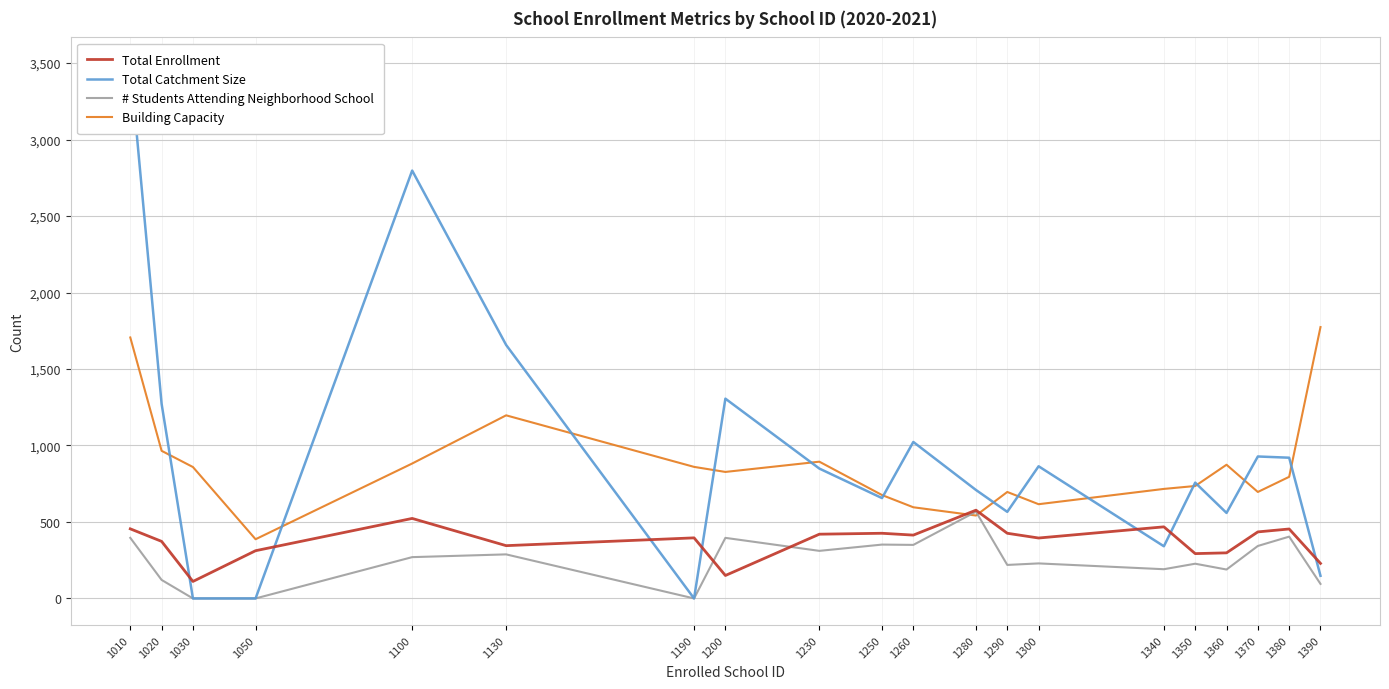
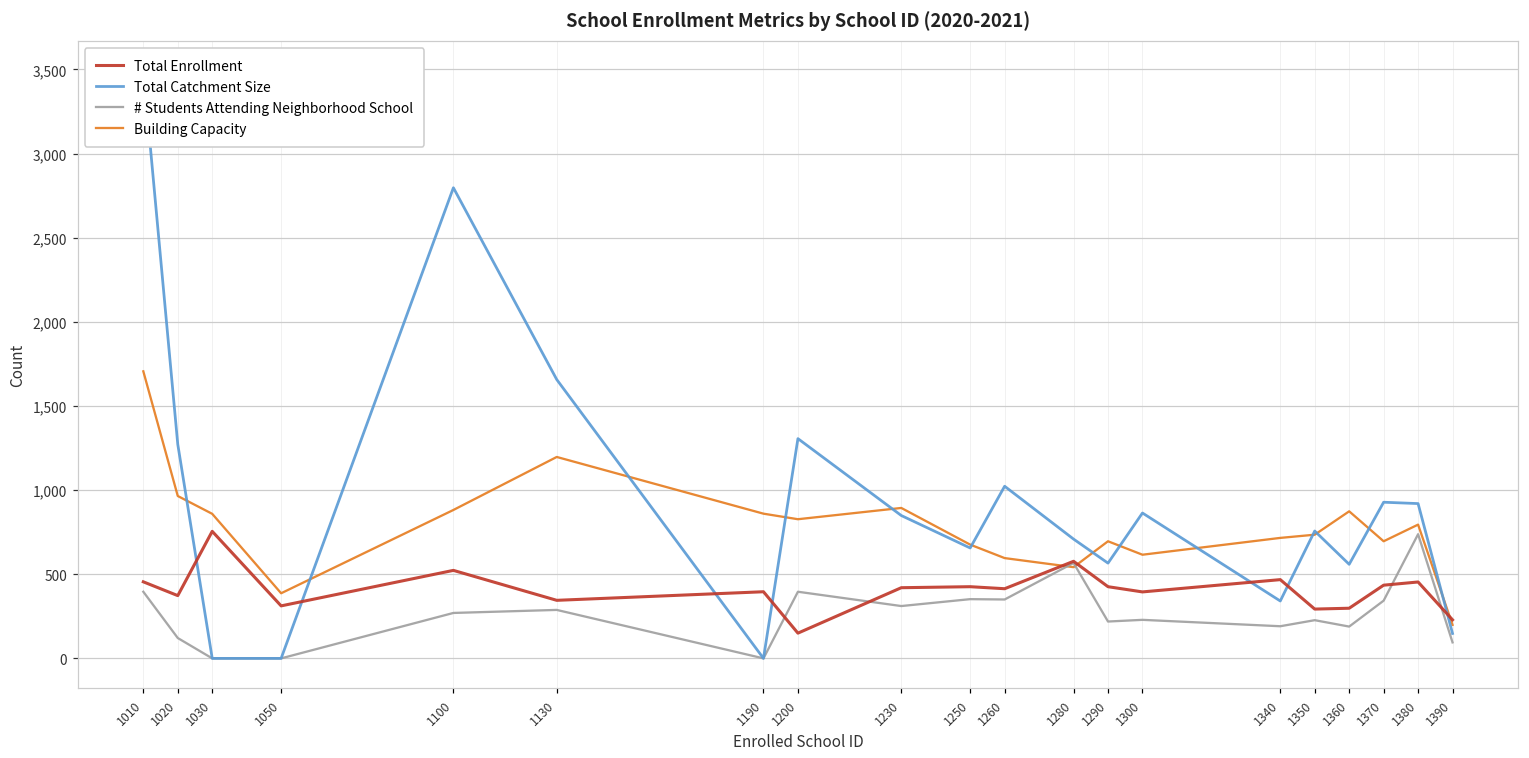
Total Enrollment, 1030: 110 -> 760
# Students Attending Neighborhood School, 1380: 400 -> 740
Building Capacity, 1390: 1,770 -> 200
